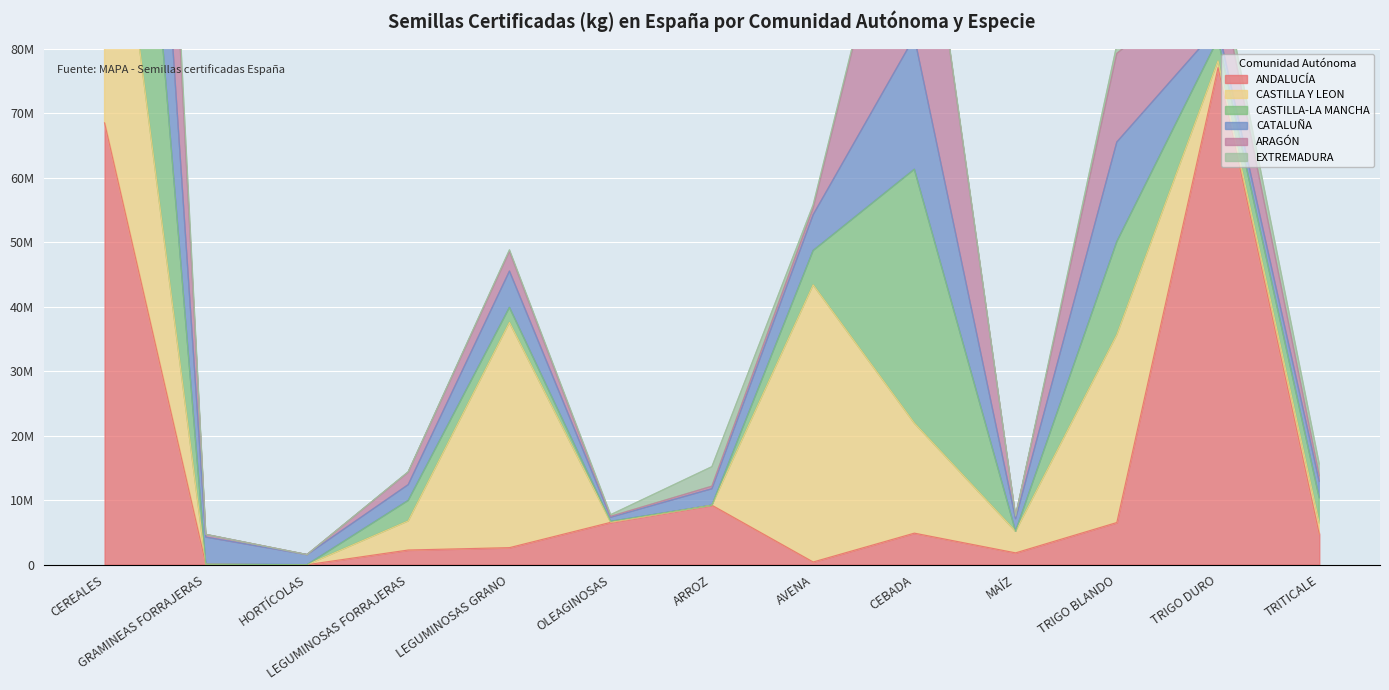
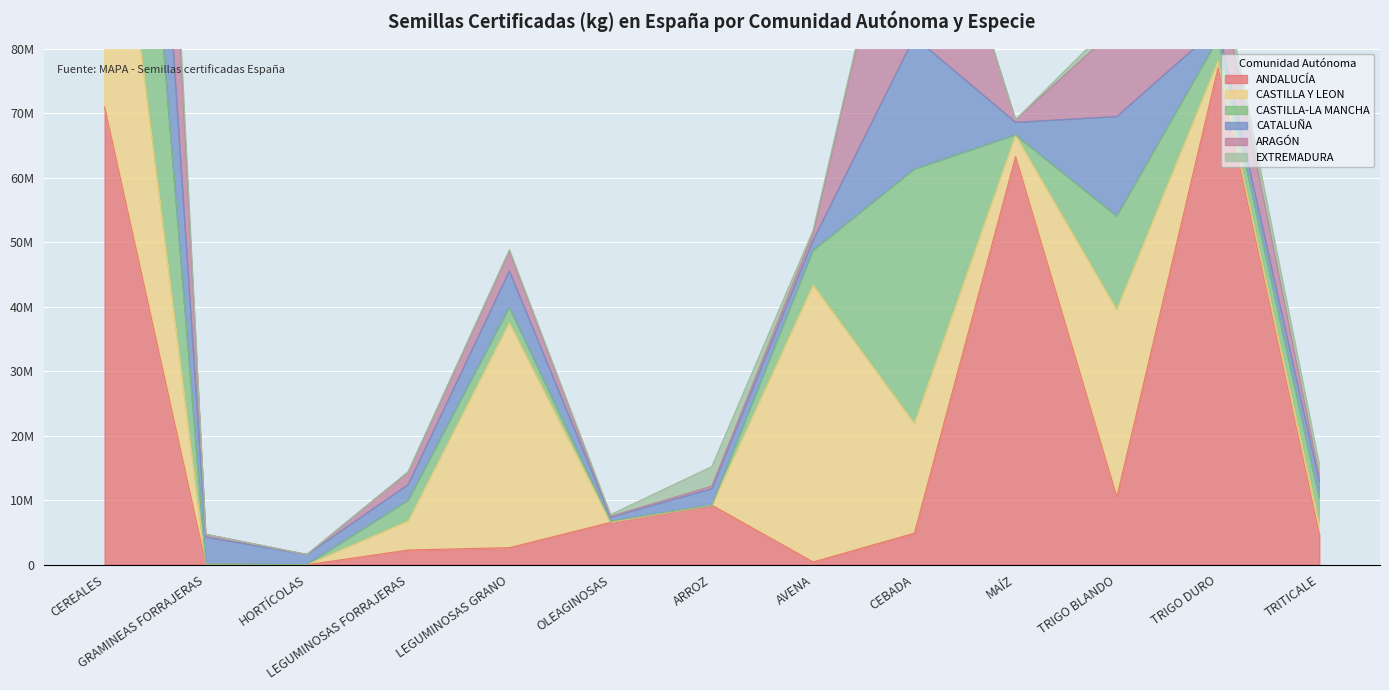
ANDALUCÍA, CEREALES: 68000000 -> 71000000
CATALUÑA, AVENA: 6000000 -> 2000000
ANDALUCÍA, MAÍZ: 2000000 -> 63000000
ANDALUCÍA, TRIGO BLANDO: 7000000 -> 10000000
